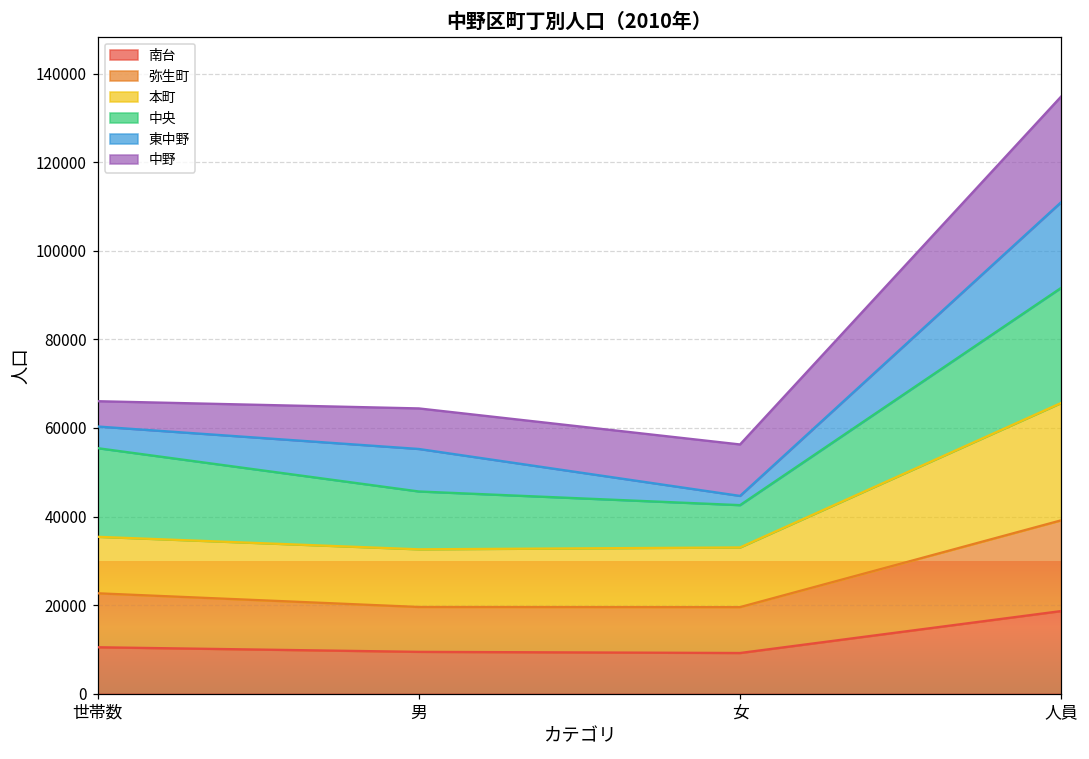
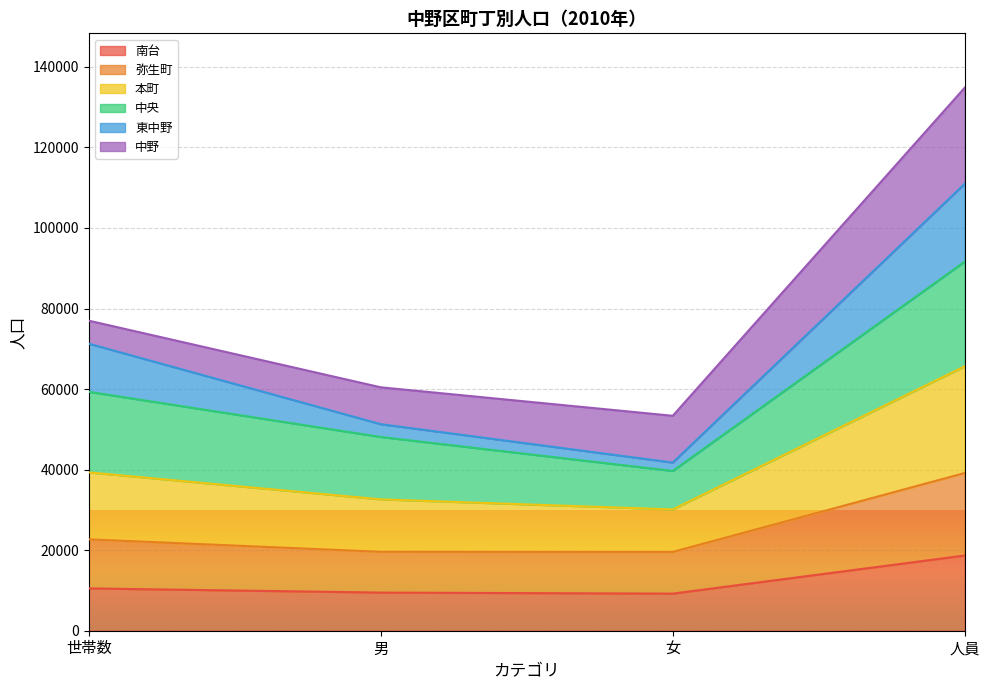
本町, 世帯数: 13000 -> 17000
東中野, 世帯数: 5000 -> 12000
中央, 男: 13000 -> 15000
東中野, 男: 10000 -> 3000
本町, 女: 13000 -> 11000
